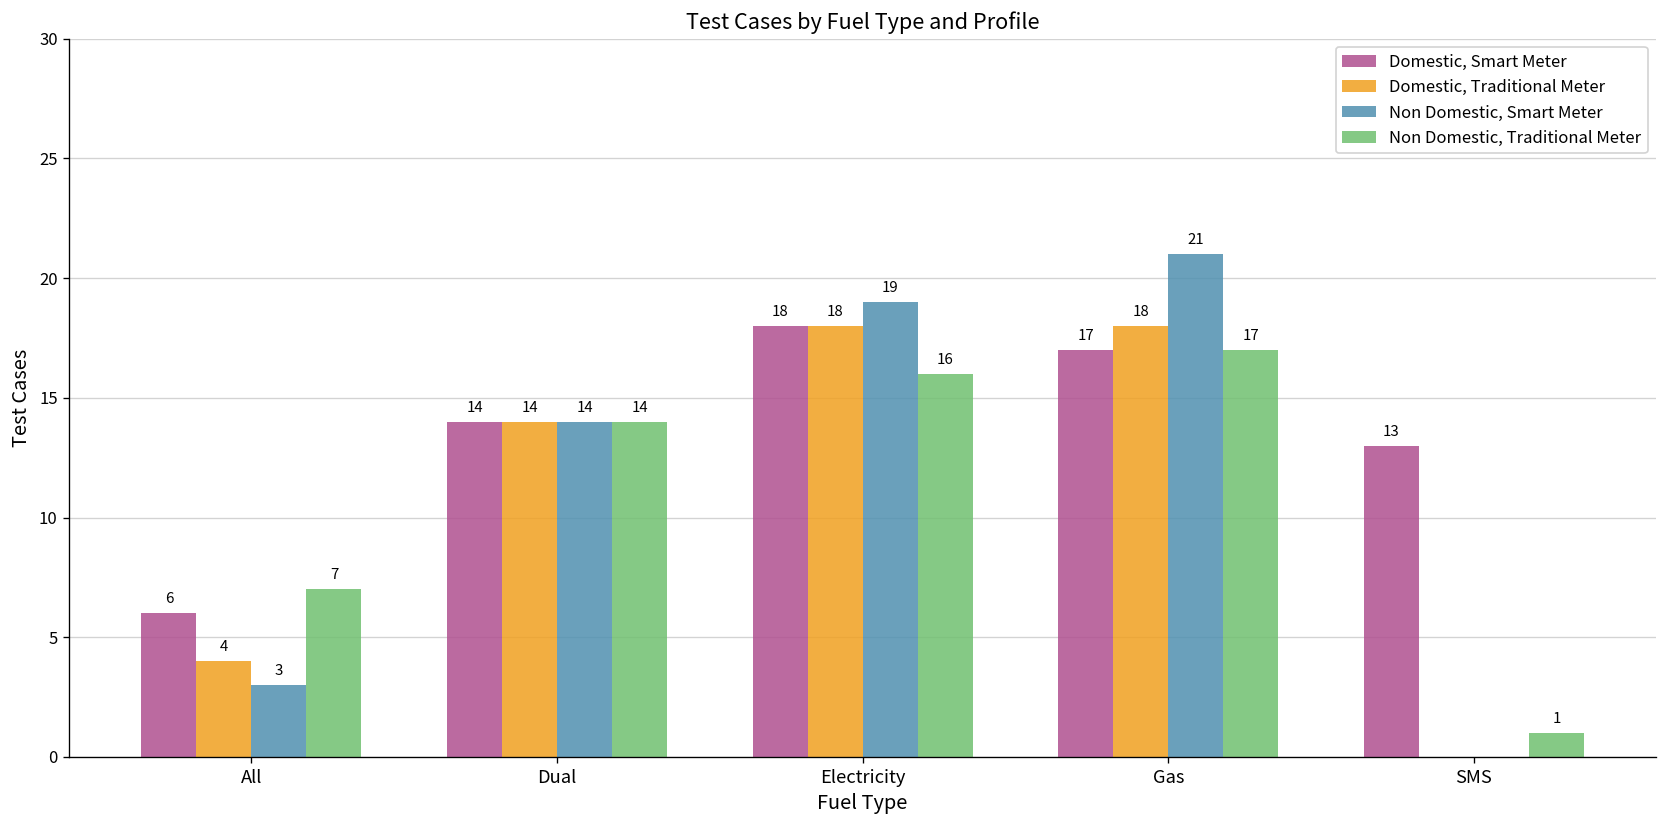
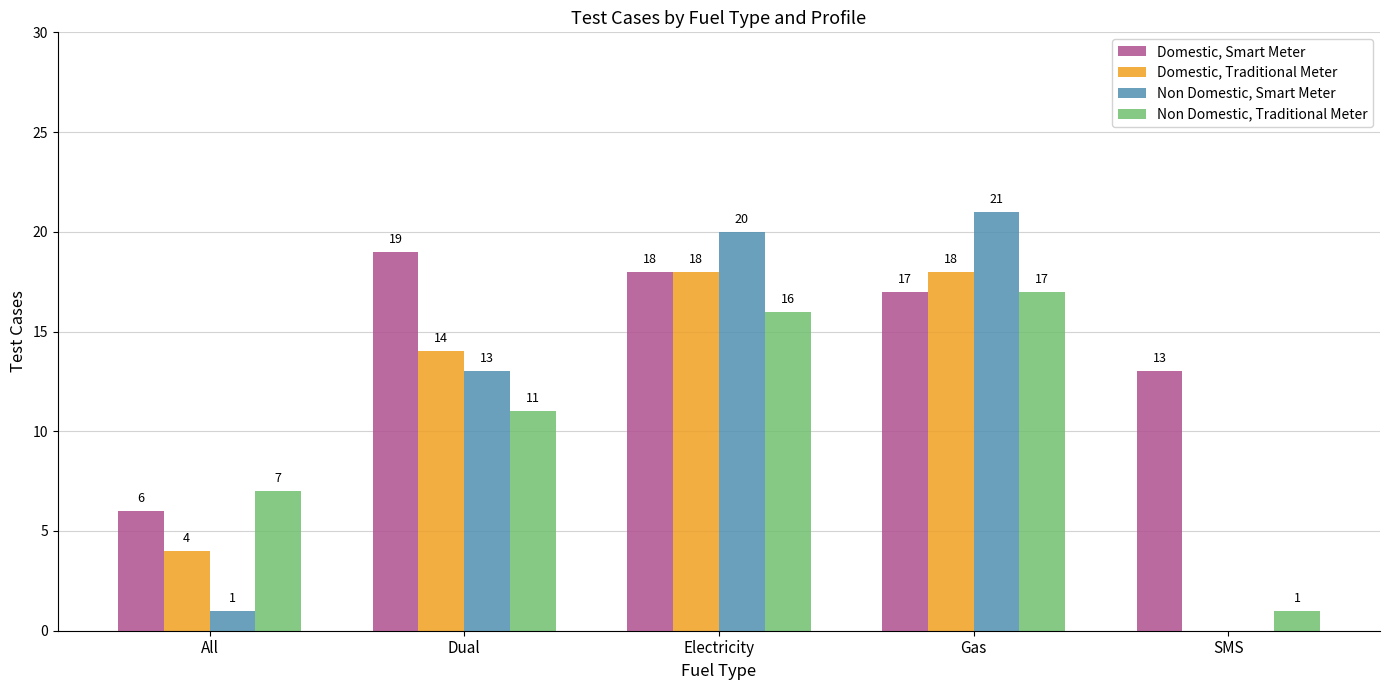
Non Domestic, Smart Meter, All: 3 -> 1
Domestic, Smart Meter, Dual: 14 -> 19
Non Domestic, Smart Meter, Dual: 14 -> 13
Non Domestic, Traditional Meter, Dual: 14 -> 11
Non Domestic, Smart Meter, Electricity: 19 -> 20
